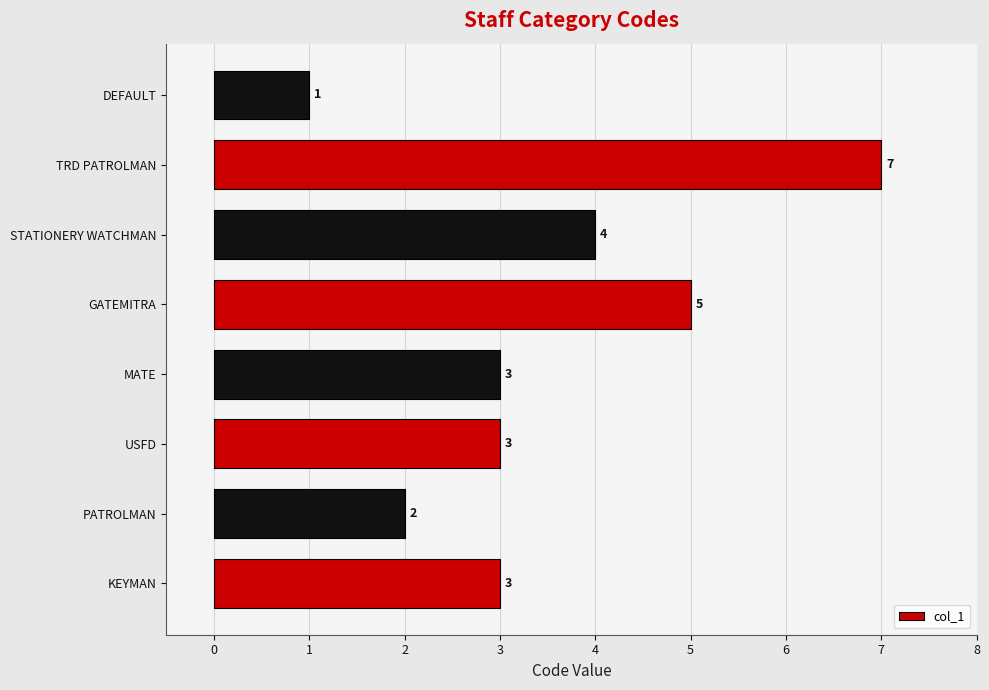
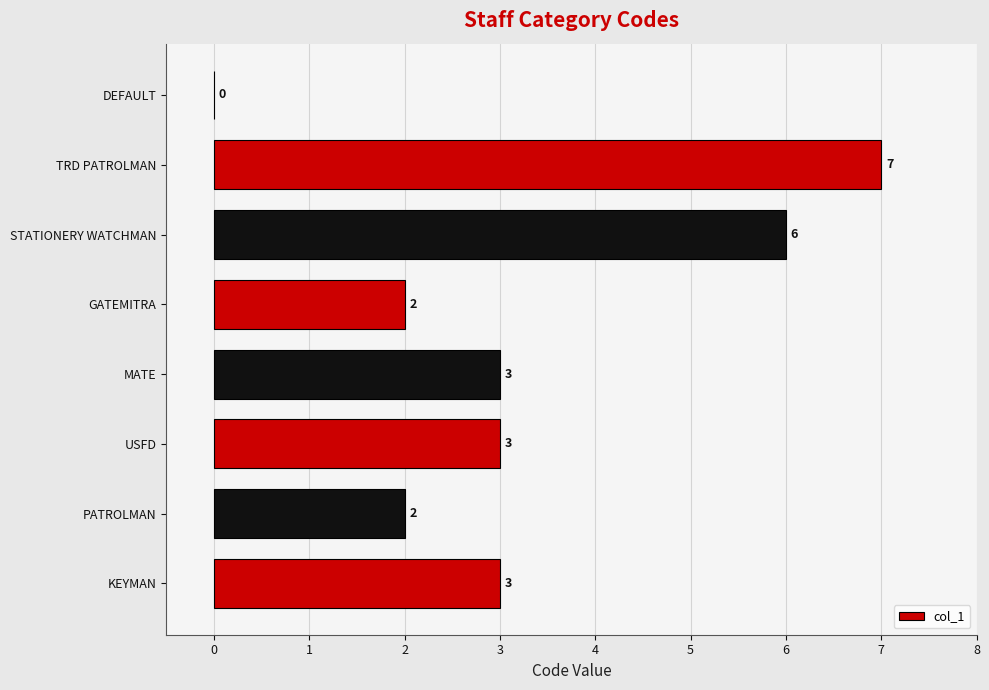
DEFAULT: 1 -> 0
STATIONERY WATCHMAN: 4 -> 6
GATEMITRA: 5 -> 2
